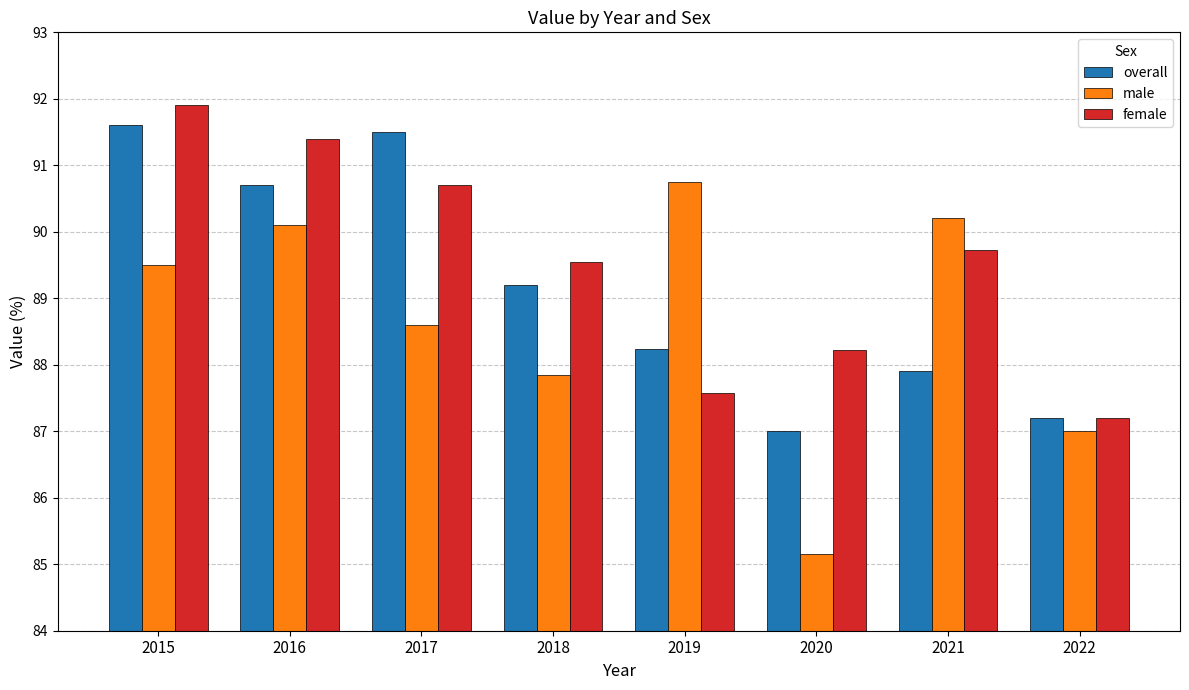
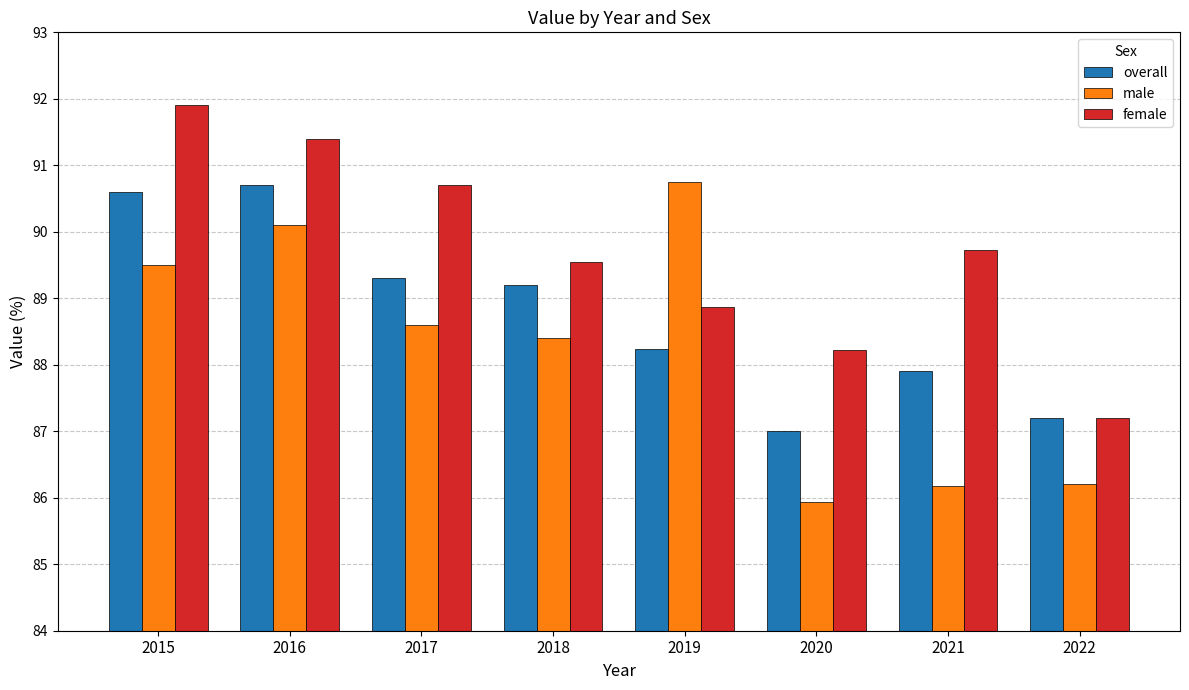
overall, 2015: 91.6 -> 90.6
overall, 2017: 91.5 -> 89.3
male, 2018: 87.8 -> 88.4
female, 2019: 87.6 -> 88.9
male, 2020: 85.2 -> 85.9
male, 2021: 90.2 -> 86.2
male, 2022: 87.0 -> 86.2
